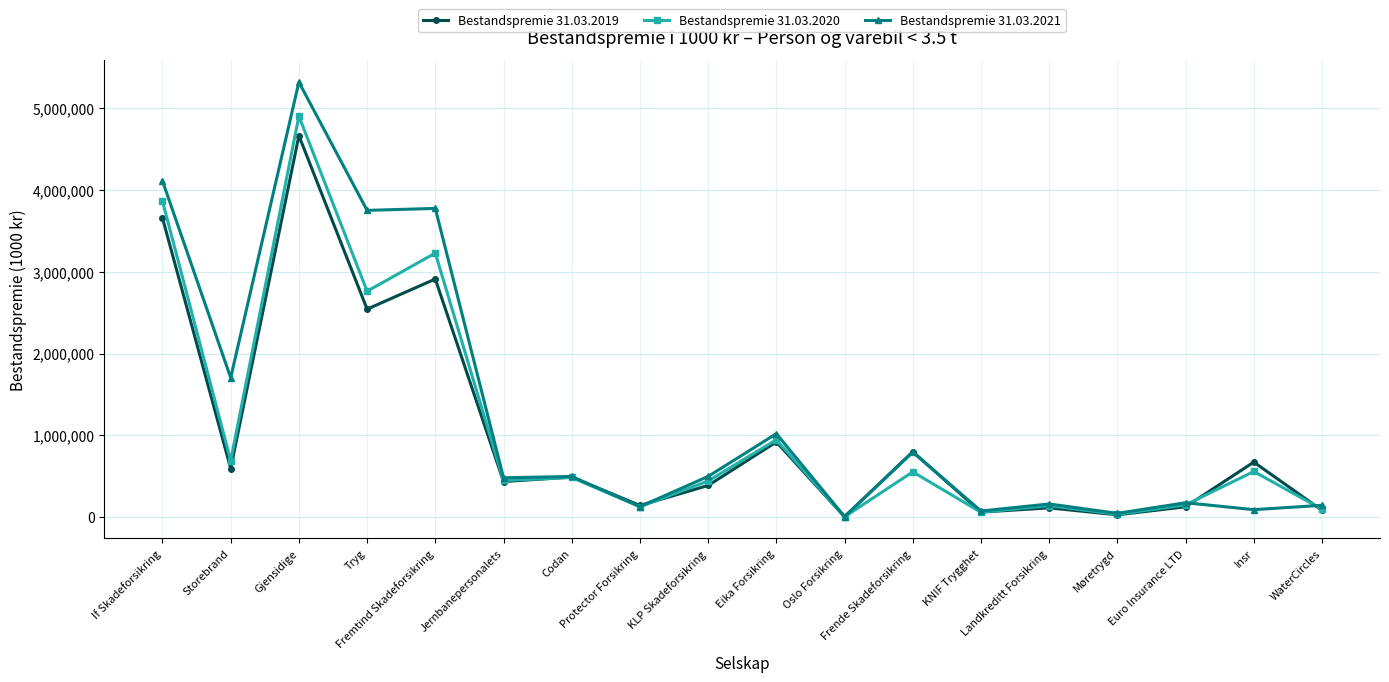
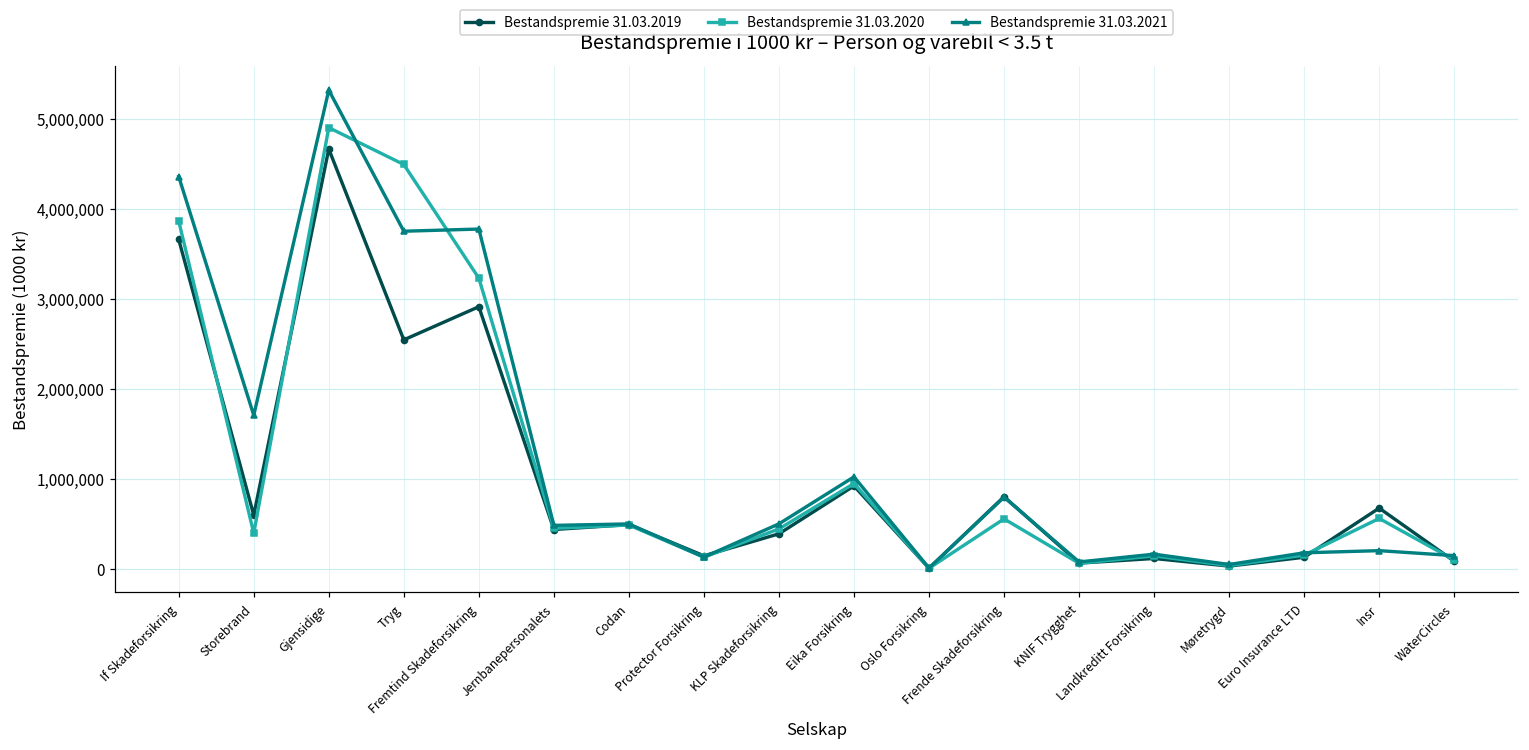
Bestandspremie 31.03.2021, If Skadeforsikring: 4,100,000 -> 4,400,000
Bestandspremie 31.03.2020, Storebrand: 700,000 -> 400,000
Bestandspremie 31.03.2020, Tryg: 2,800,000 -> 4,500,000
Bestandspremie 31.03.2021, Insr: 100,000 -> 200,000
